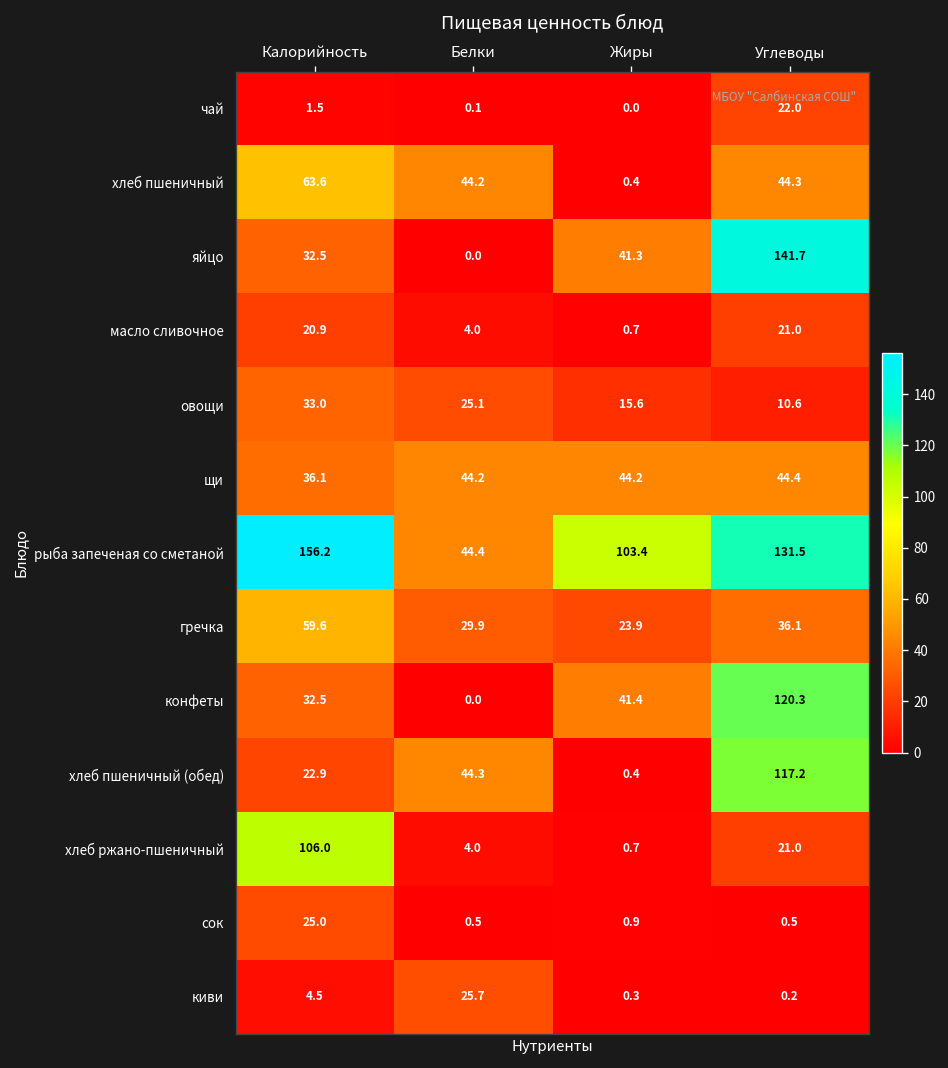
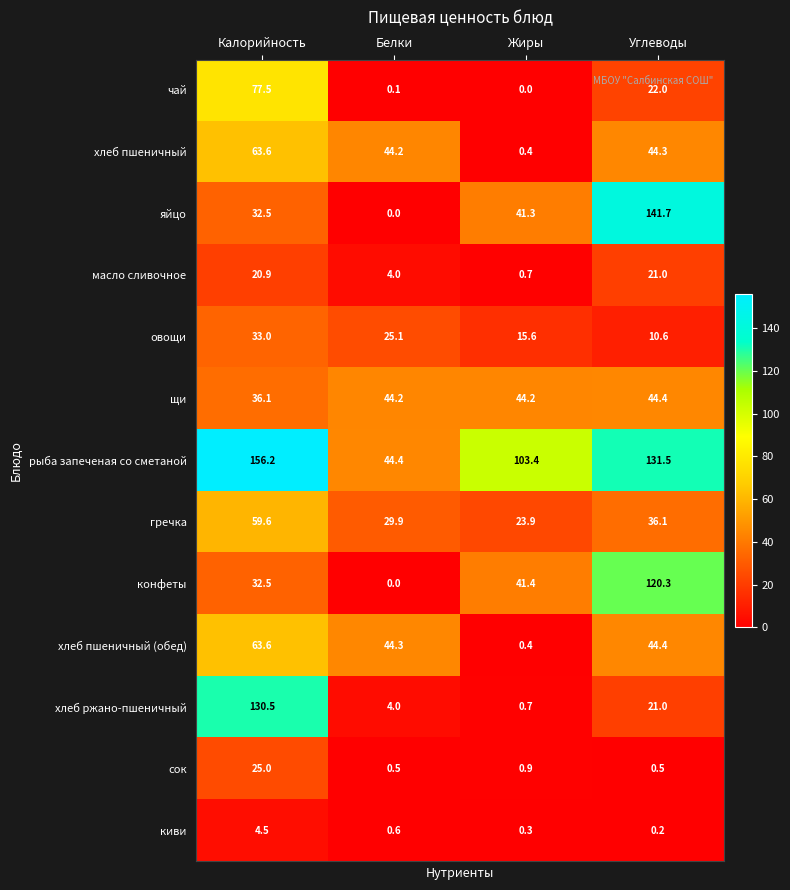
чай, Калорийность: 1.5 -> 77.5
хлеб пшеничный (обед), Калорийность: 22.9 -> 63.6
хлеб пшеничный (обед), Углеводы: 117.2 -> 44.4
хлеб ржано-пшеничный, Калорийность: 106.0 -> 130.5
киви, Белки: 25.7 -> 0.6
